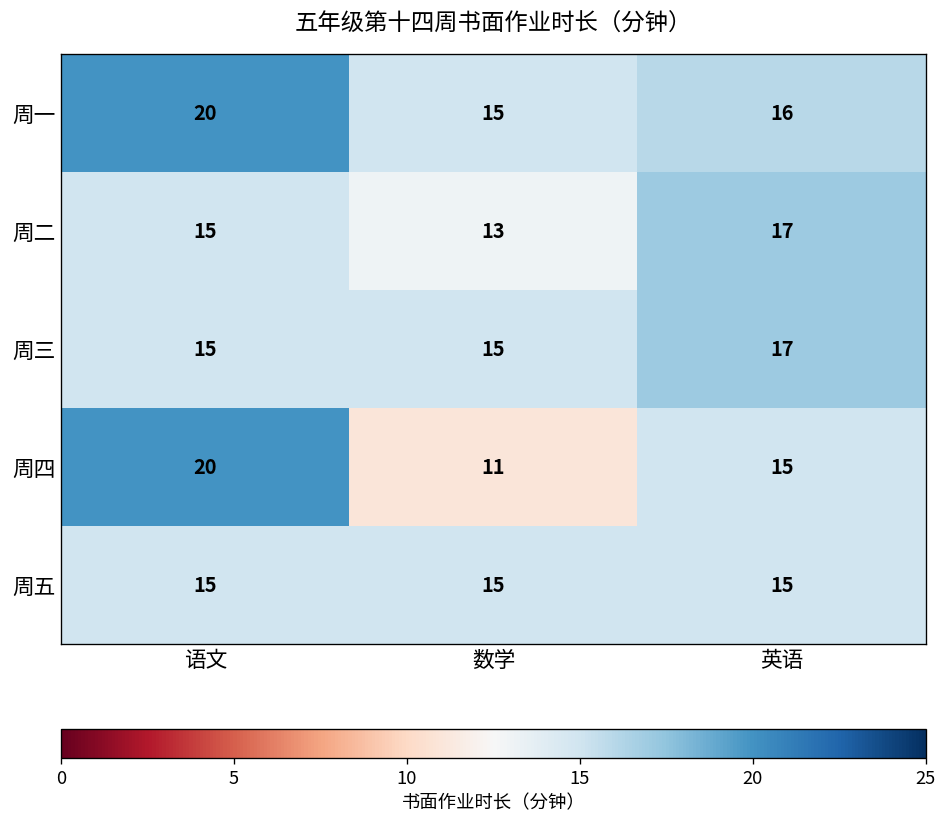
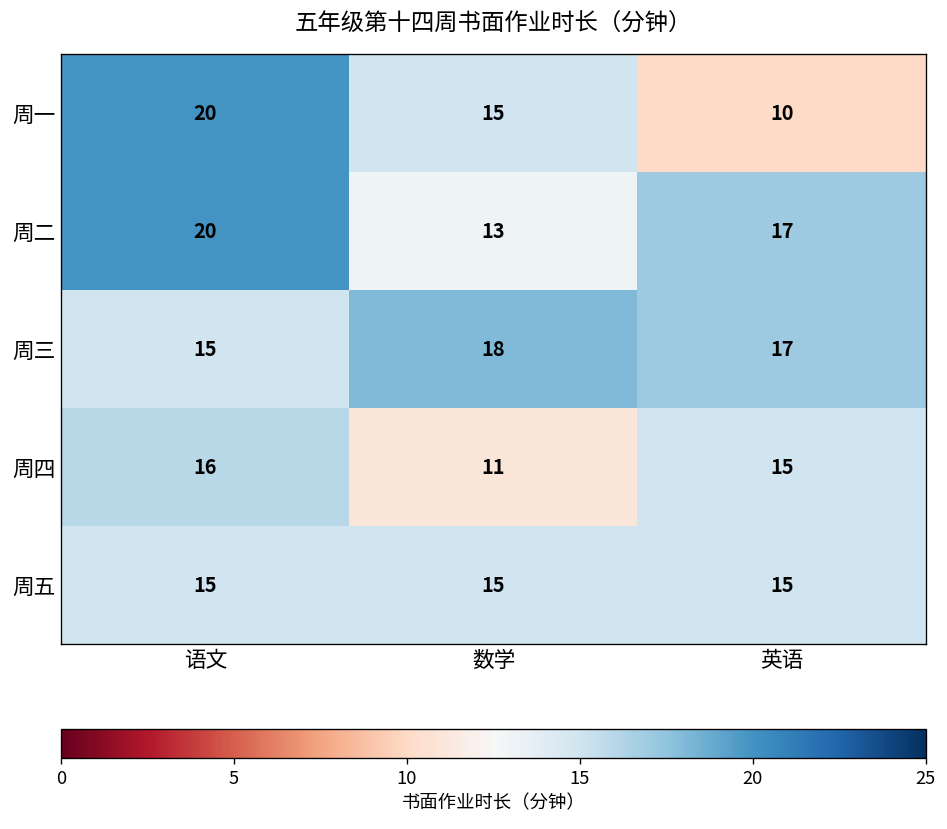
周一, 英语: 16 -> 10
周二, 语文: 15 -> 20
周三, 数学: 15 -> 18
周四, 语文: 20 -> 16
